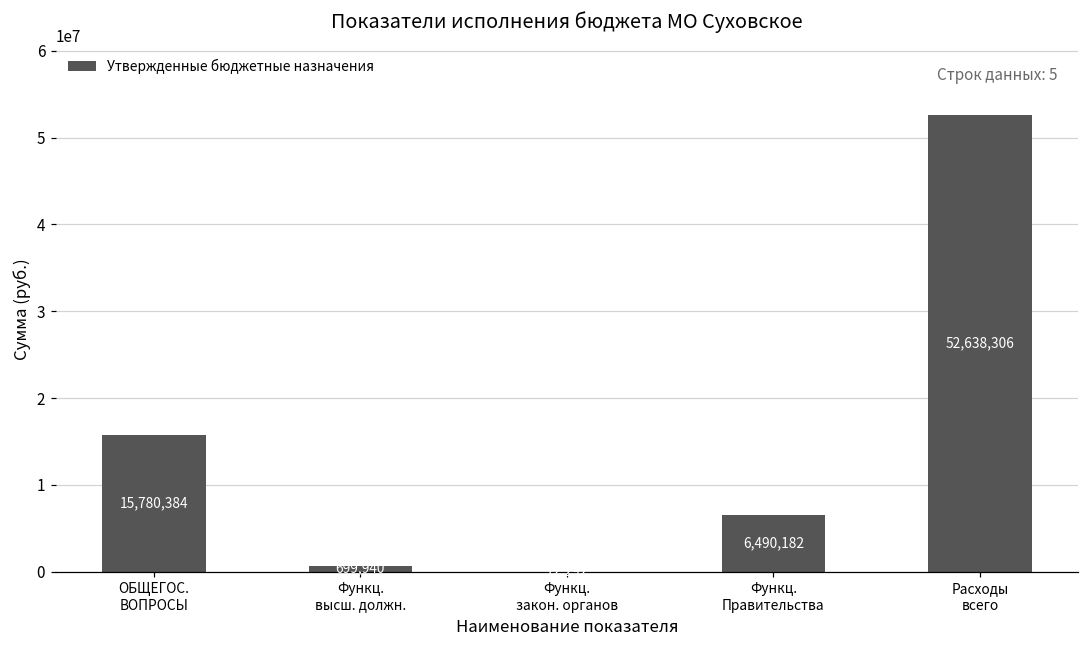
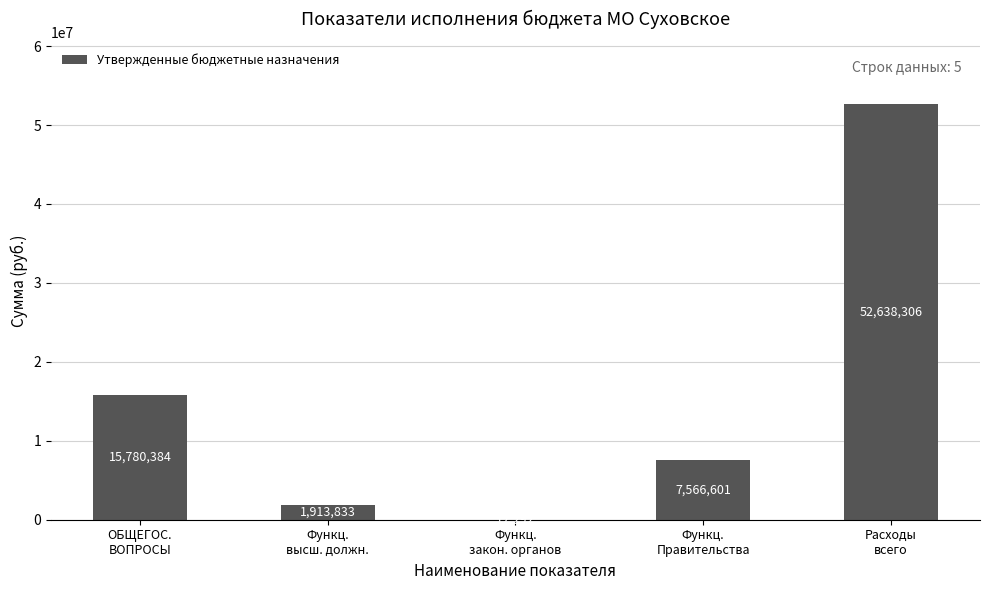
Функц. высш. должн.: 1000000 -> 2000000
Функц. Правительства: 6,490,182 -> 7,566,601
